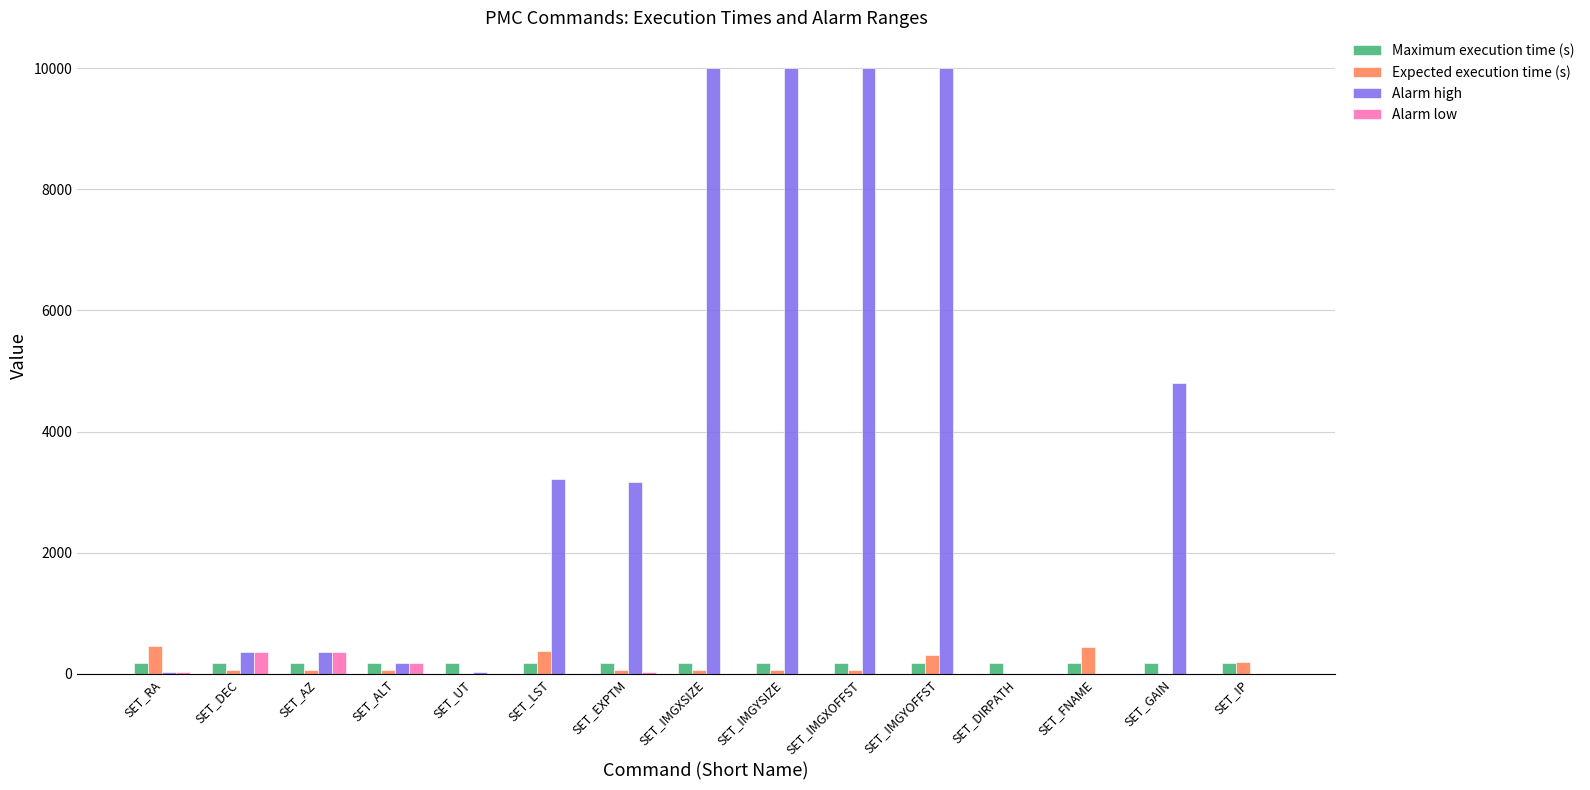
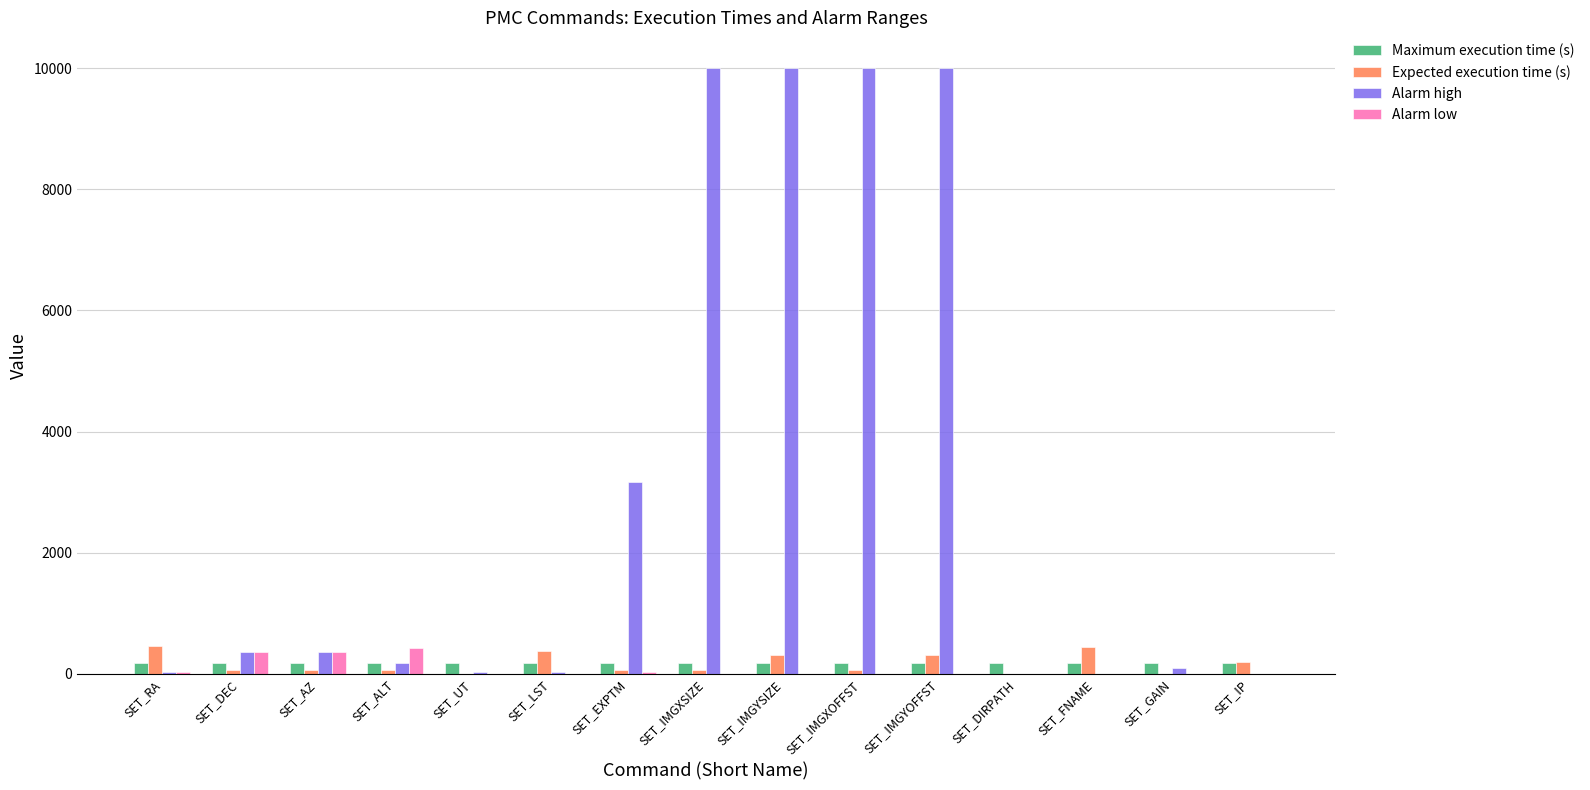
Alarm low, SET_ALT: 200 -> 400
Alarm high, SET_LST: 3200 -> 0
Expected execution time (s), SET_IMGYSIZE: 100 -> 300
Alarm high, SET_GAIN: 4800 -> 100
